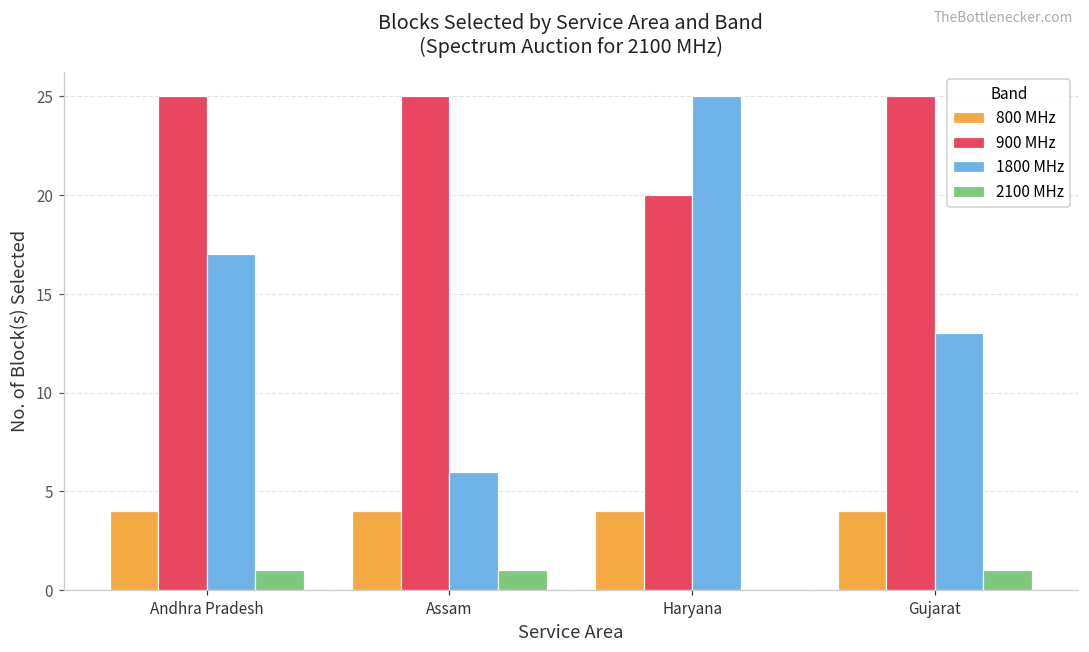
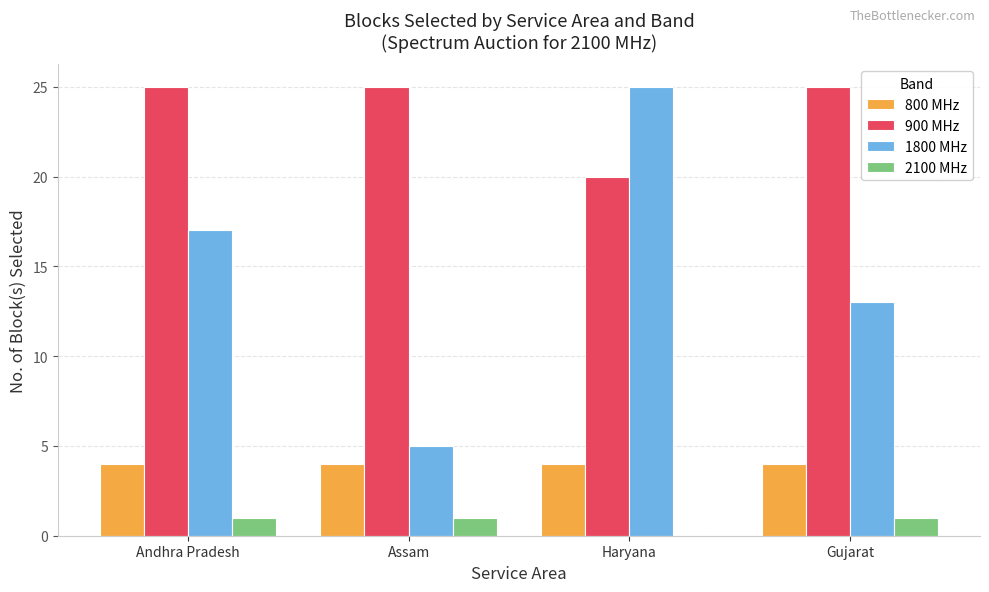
1800 MHz, Assam: 6 -> 5
